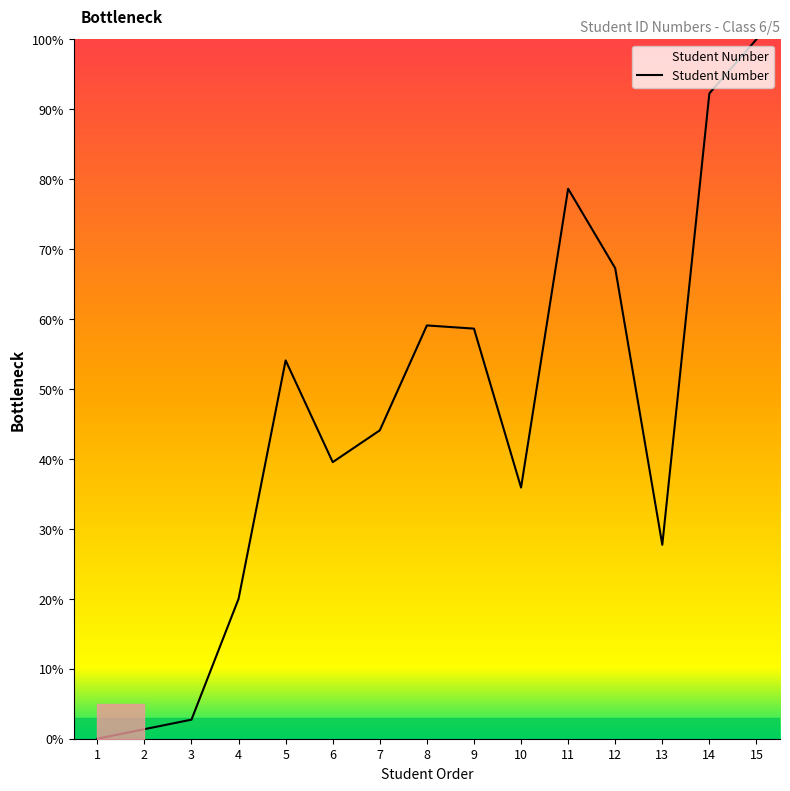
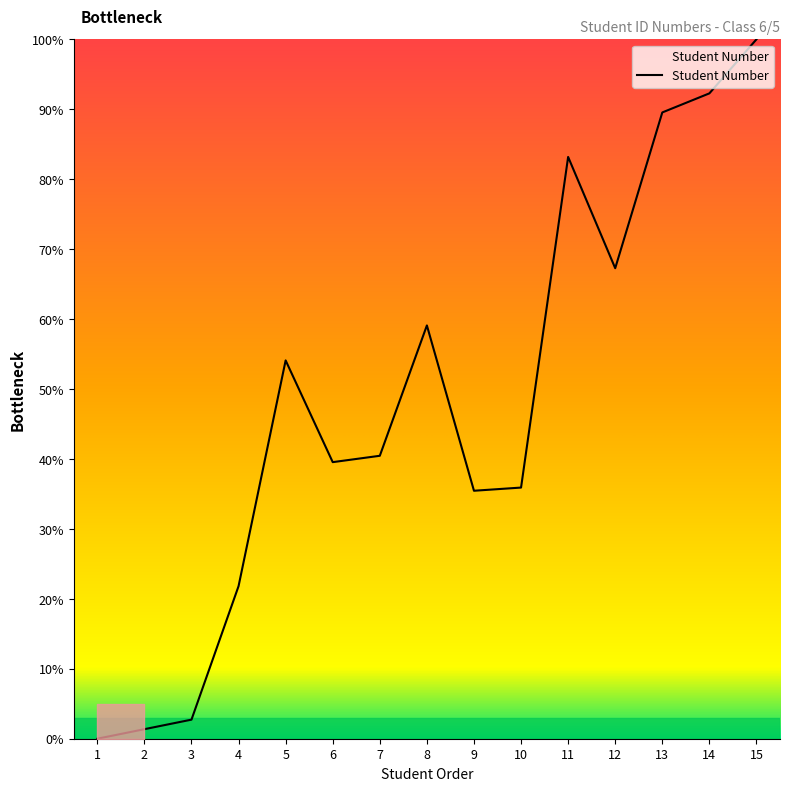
4: 20% -> 22%
7: 44% -> 40%
9: 59% -> 35%
11: 79% -> 83%
13: 28% -> 90%
